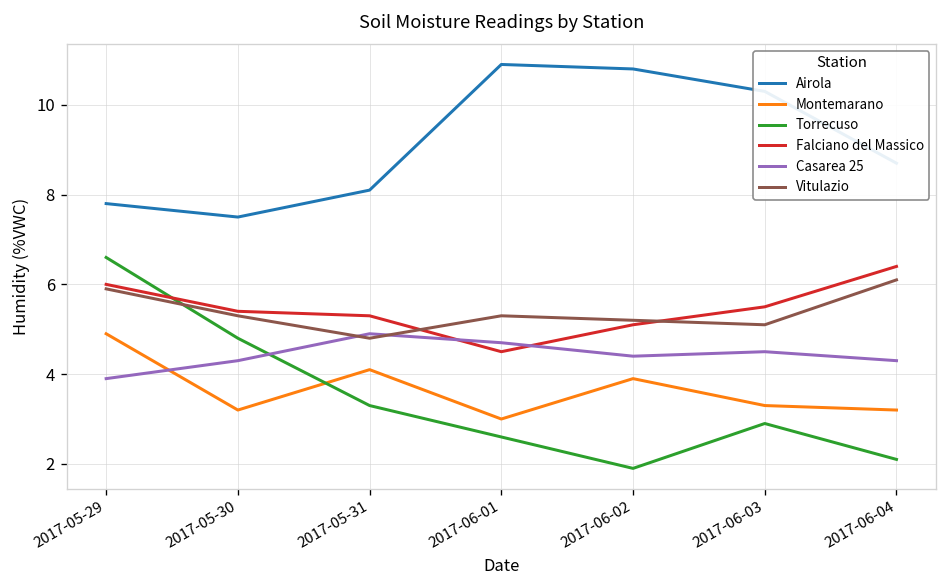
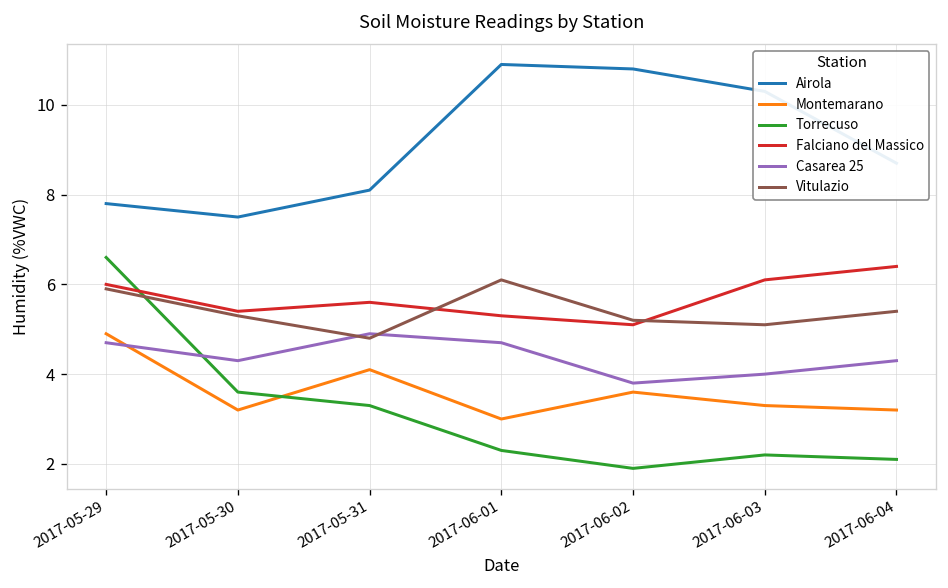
Casarea 25, 2017-05-29: 3.9 -> 4.7
Torrecuso, 2017-05-30: 4.8 -> 3.6
Falciano del Massico, 2017-05-31: 5.3 -> 5.6
Torrecuso, 2017-06-01: 2.6 -> 2.3
Falciano del Massico, 2017-06-01: 4.5 -> 5.3
Vitulazio, 2017-06-01: 5.3 -> 6.1
Montemarano, 2017-06-02: 3.9 -> 3.6
Casarea 25, 2017-06-02: 4.4 -> 3.8
Torrecuso, 2017-06-03: 2.9 -> 2.2
Falciano del Massico, 2017-06-03: 5.5 -> 6.1
Casarea 25, 2017-06-03: 4.5 -> 4.0
Vitulazio, 2017-06-04: 6.1 -> 5.4
